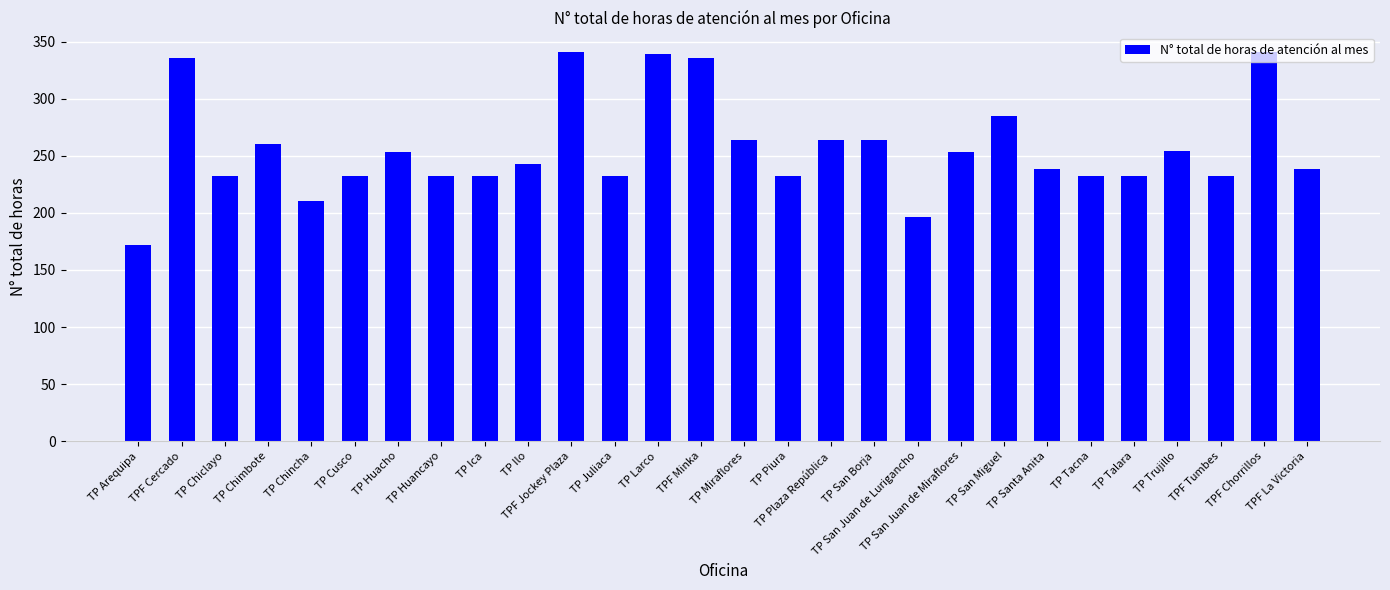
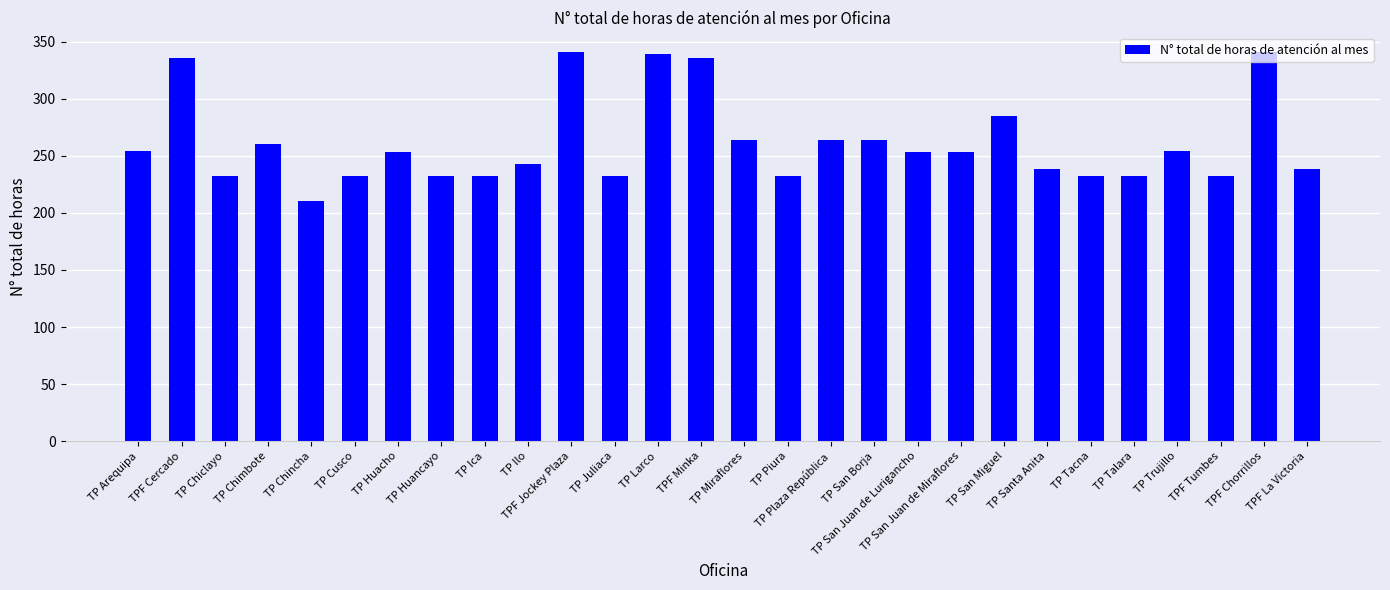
TP Arequipa: 172 -> 254
TP San Juan de Lurigancho: 196 -> 253
